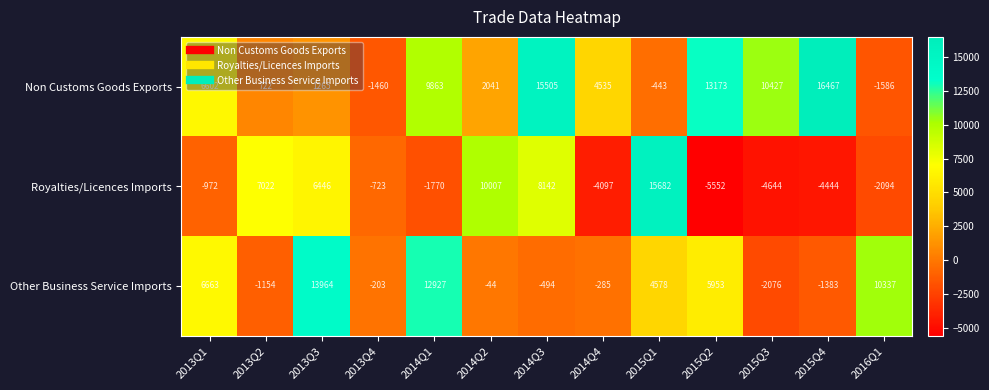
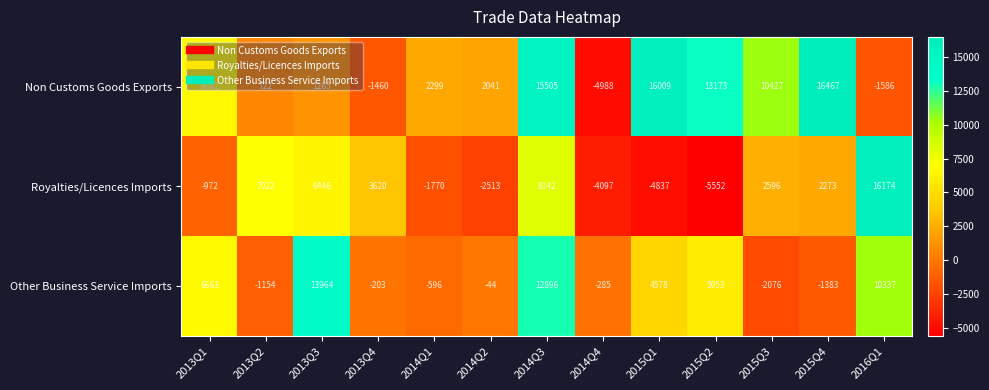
Non Customs Goods Exports, 2014Q1: 9863 -> 2299
Non Customs Goods Exports, 2014Q4: 4535 -> -4988
Non Customs Goods Exports, 2015Q1: -443 -> 16009
Royalties/Licences Imports, 2013Q4: -723 -> 3620
Royalties/Licences Imports, 2014Q2: 10007 -> -2513
Royalties/Licences Imports, 2015Q1: 15682 -> -4837
Royalties/Licences Imports, 2015Q3: -4644 -> 2596
Royalties/Licences Imports, 2015Q4: -4444 -> 2273
Royalties/Licences Imports, 2016Q1: -2094 -> 16174
Other Business Service Imports, 2014Q1: 12927 -> -596
Other Business Service Imports, 2014Q3: -494 -> 12896
